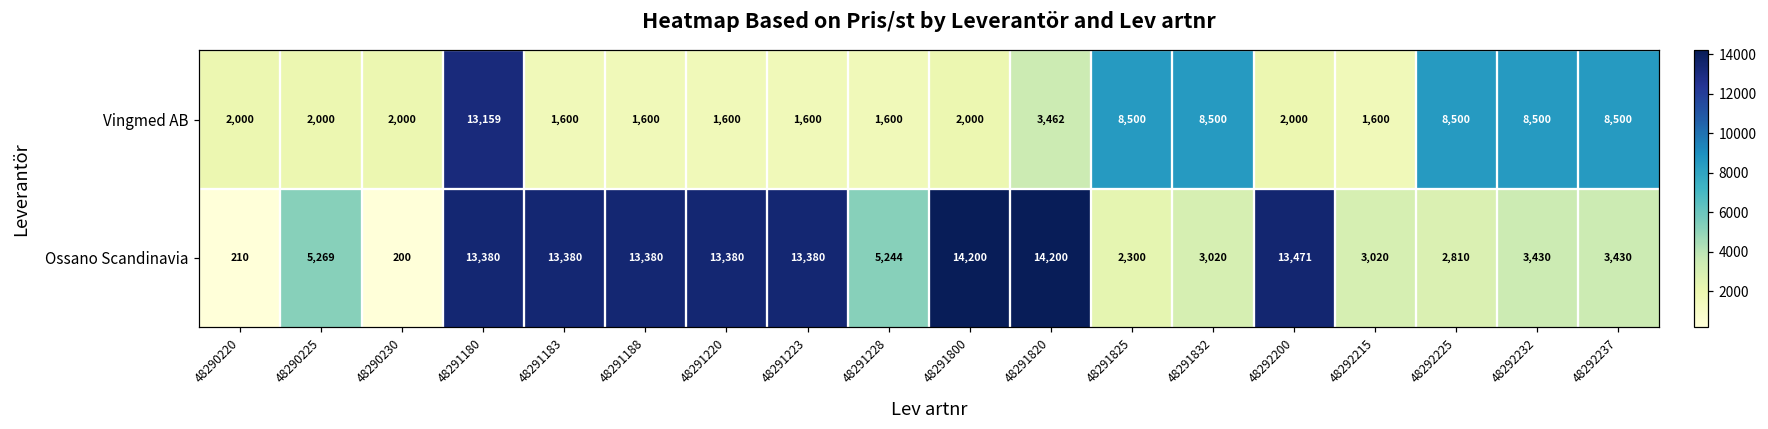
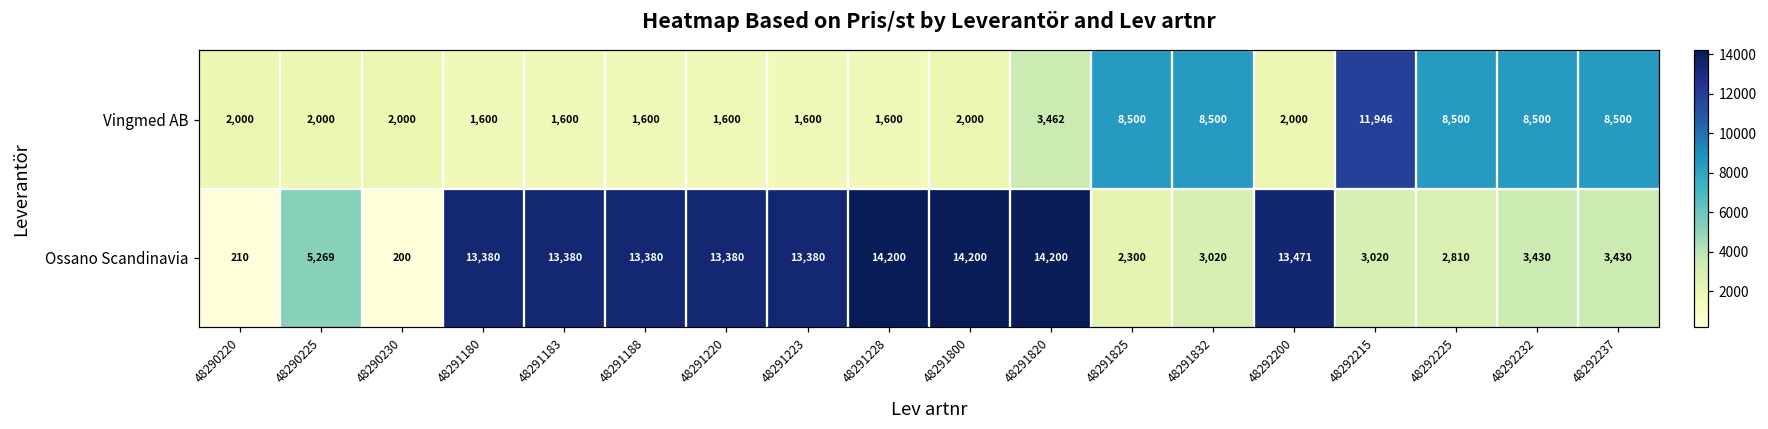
Vingmed AB, 48291180: 13,159 -> 1,600
Vingmed AB, 48292215: 1,600 -> 11,946
Ossano Scandinavia, 48291228: 5,244 -> 14,200
